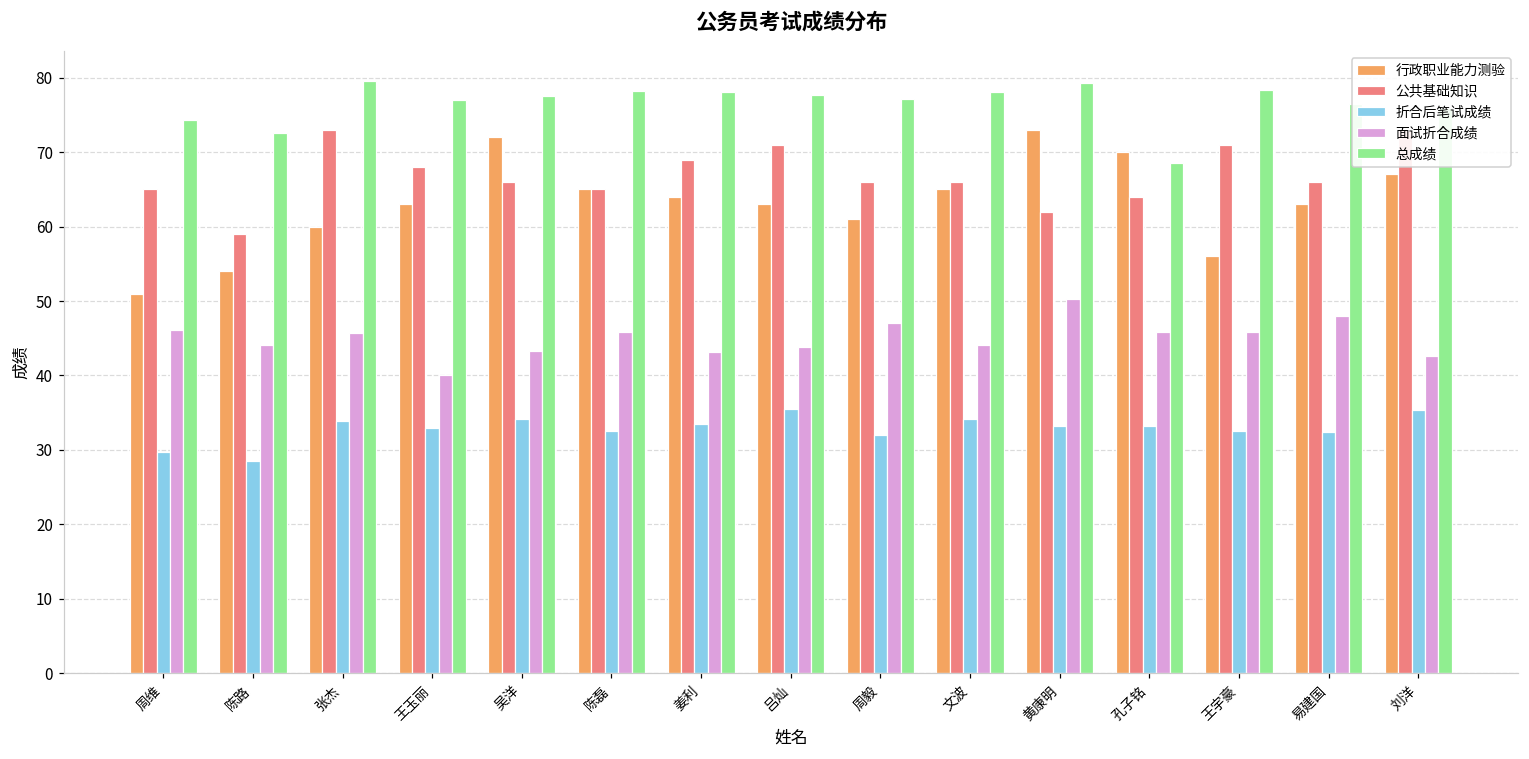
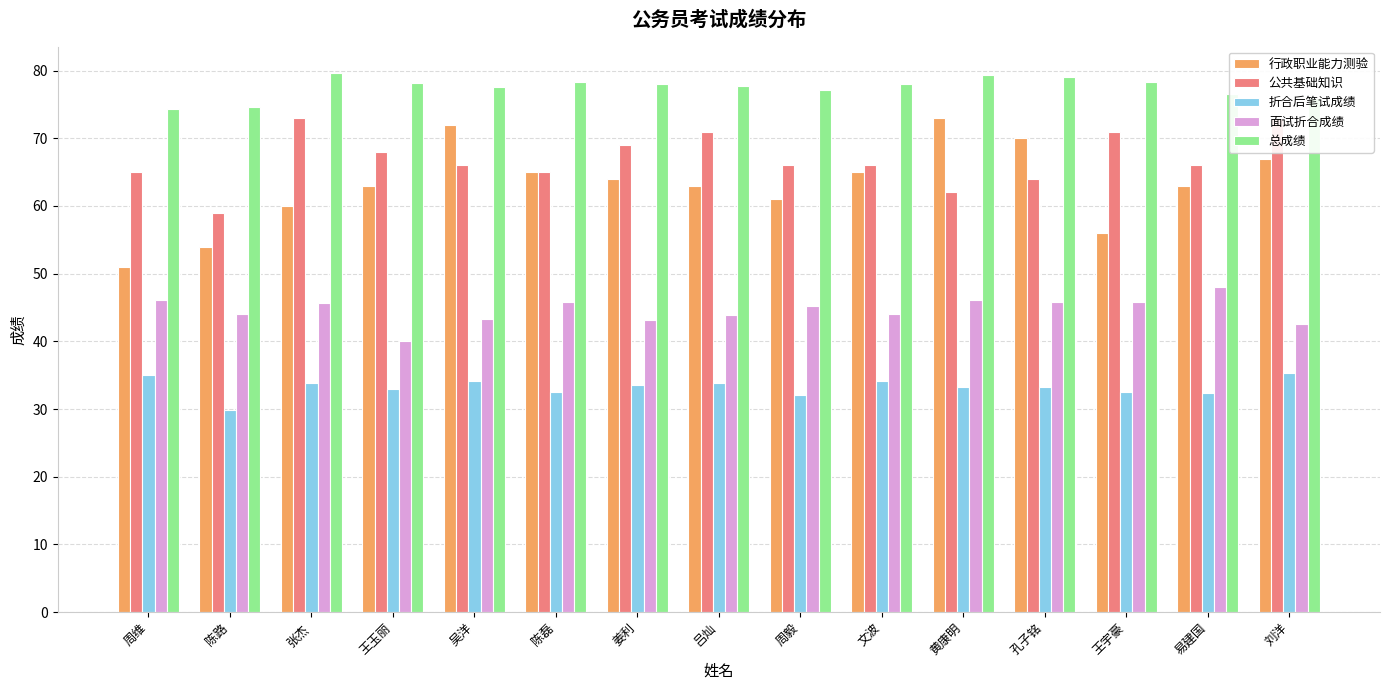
折合后笔试成绩, 周维: 30 -> 35
折合后笔试成绩, 陈路: 29 -> 30
总成绩, 陈路: 73 -> 75
总成绩, 王玉丽: 77 -> 78
折合后笔试成绩, 吕灿: 36 -> 34
面试折合成绩, 周毅: 47 -> 45
面试折合成绩, 黄康明: 50 -> 46
总成绩, 孔子铭: 68 -> 79
